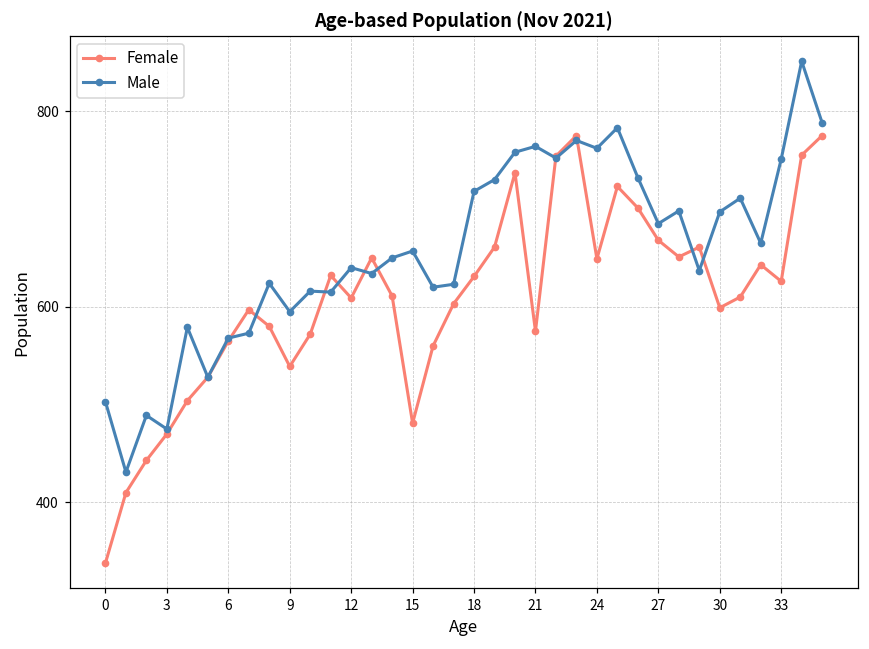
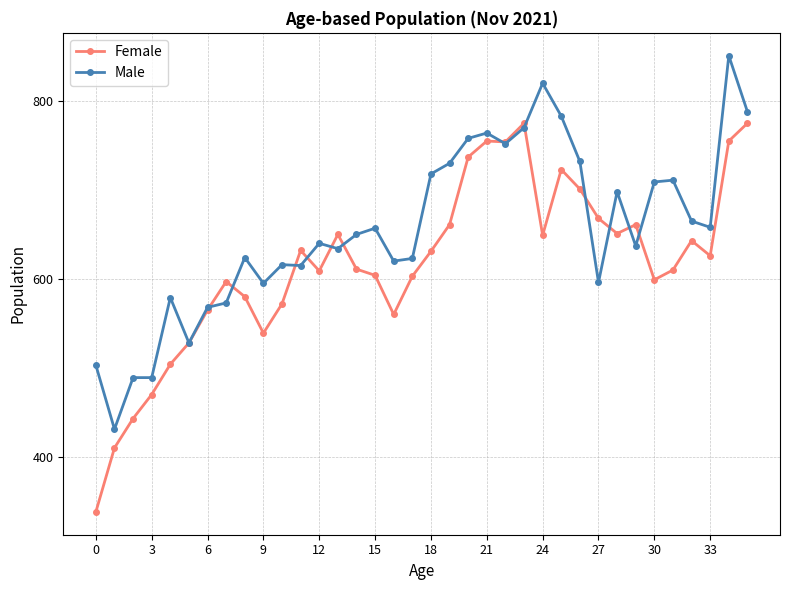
Male, 3: 480 -> 490
Female, 15: 480 -> 600
Female, 21: 580 -> 760
Male, 24: 760 -> 820
Male, 27: 690 -> 600
Male, 30: 700 -> 710
Male, 33: 750 -> 660
